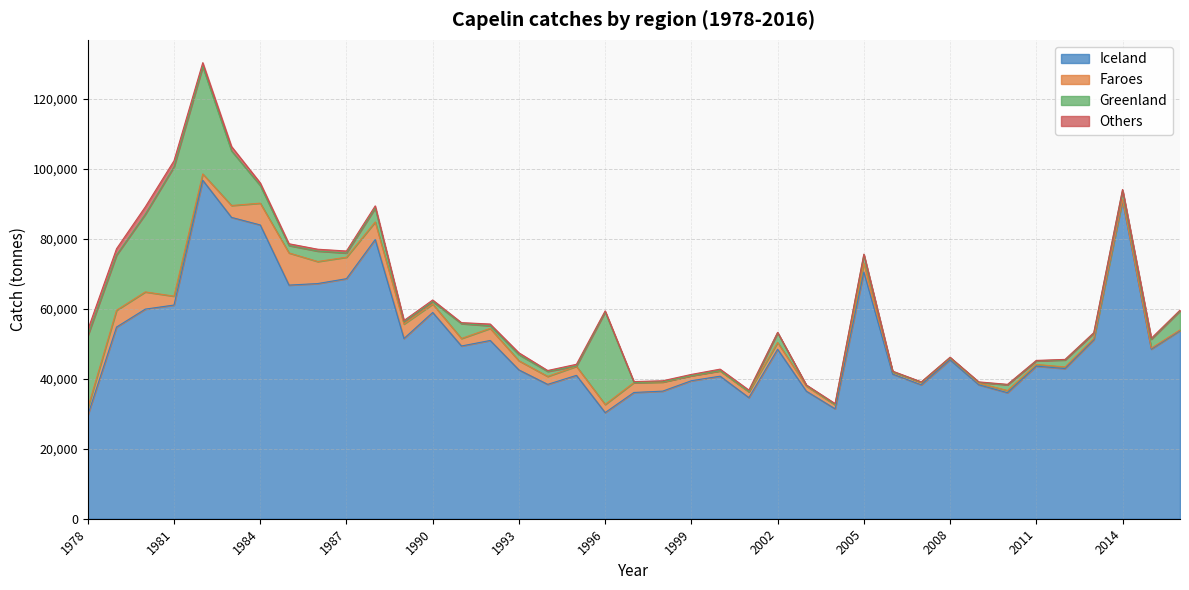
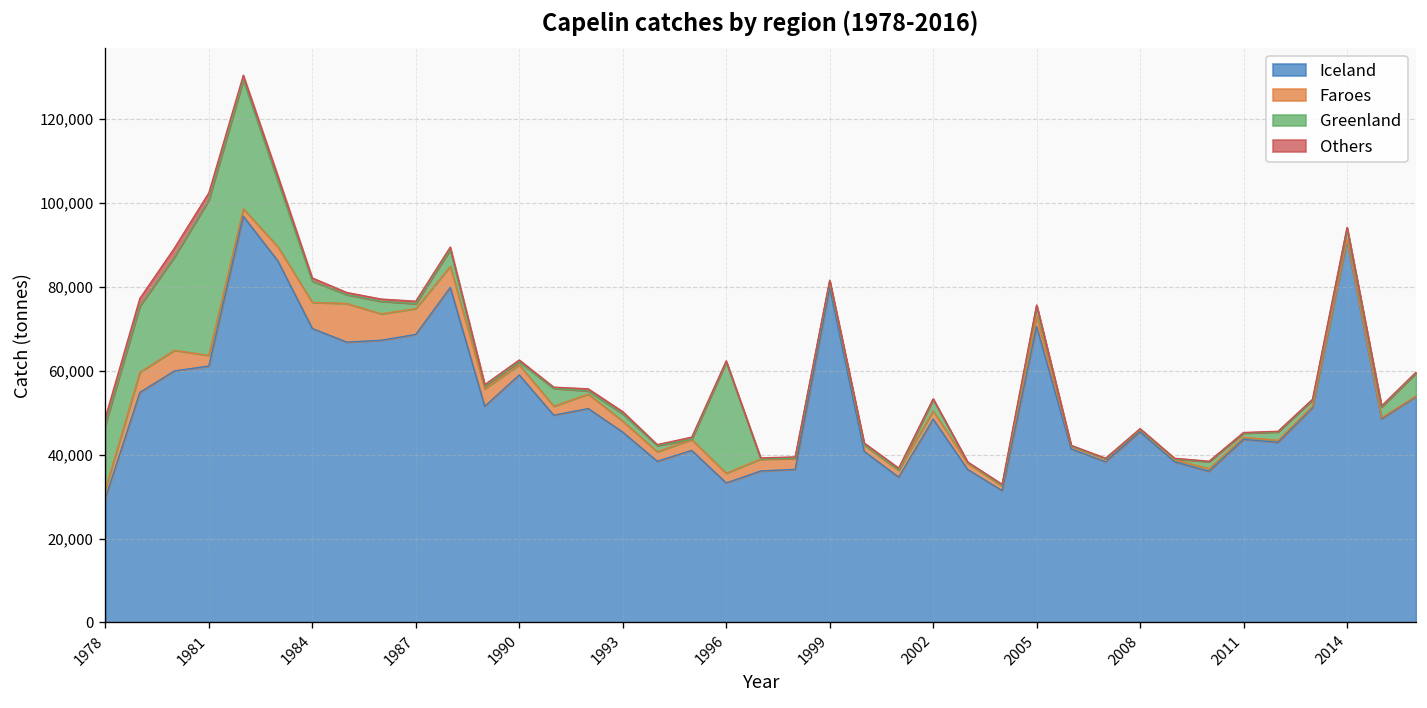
Greenland, 1978: 21,000 -> 15,000
Iceland, 1984: 84,000 -> 70,000
Iceland, 1993: 43,000 -> 45,000
Iceland, 1996: 30,000 -> 33,000
Iceland, 1999: 39,000 -> 80,000
